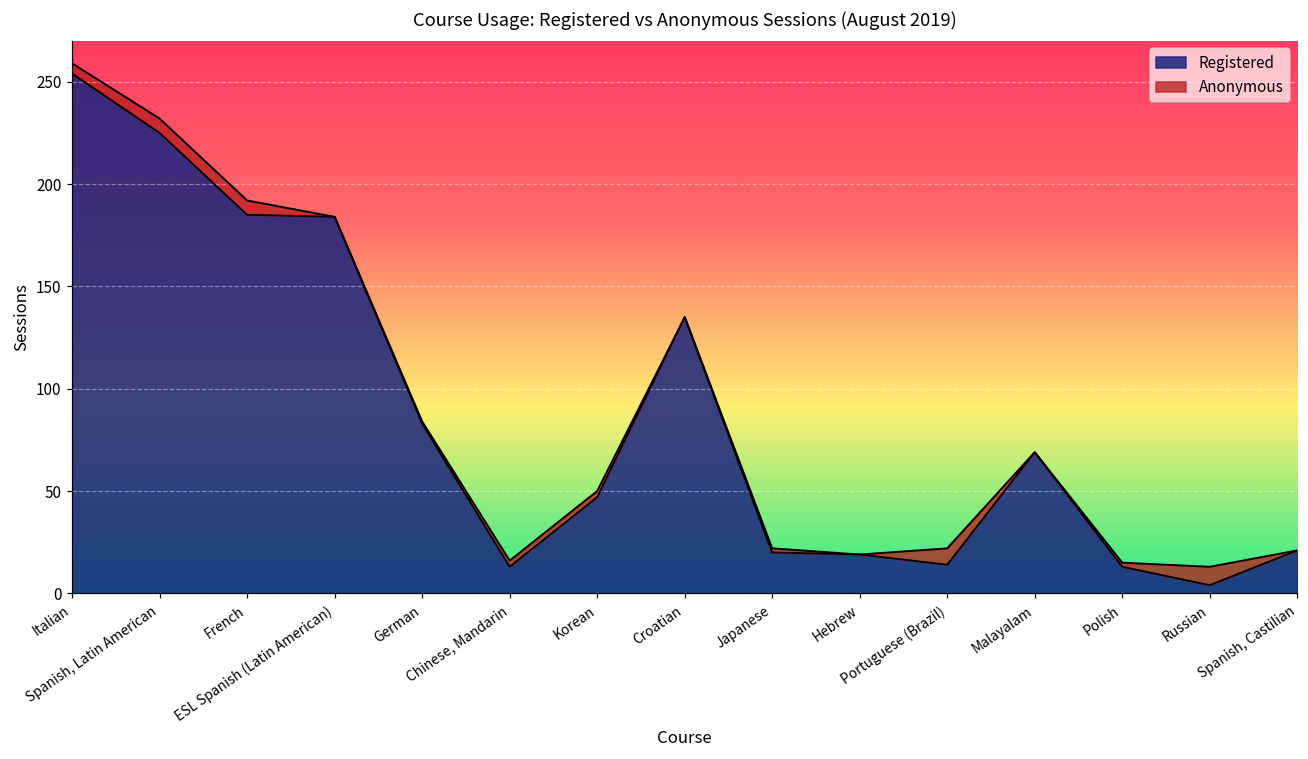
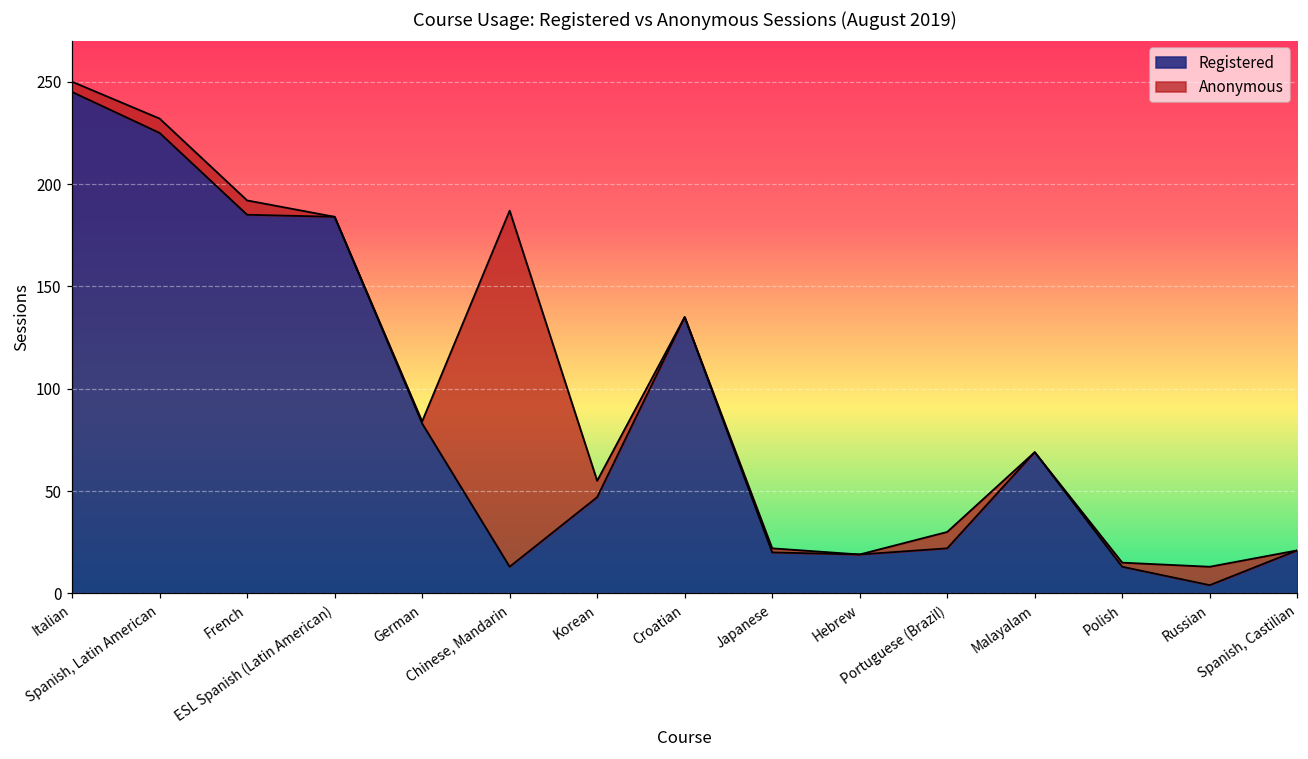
Registered, Italian: 254 -> 245
Anonymous, Chinese, Mandarin: 3 -> 174
Anonymous, Korean: 3 -> 8
Registered, Portuguese (Brazil): 14 -> 22
